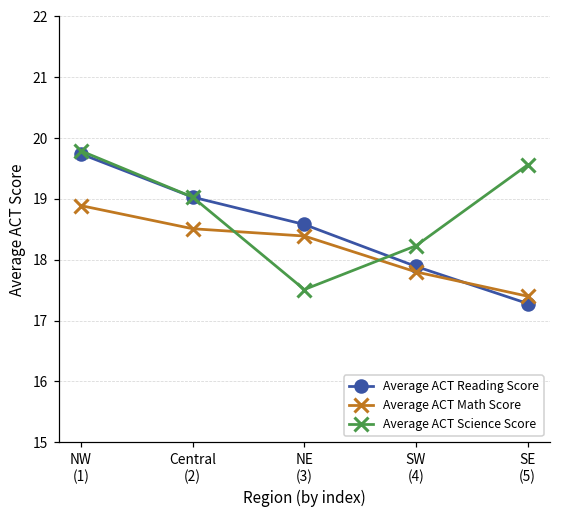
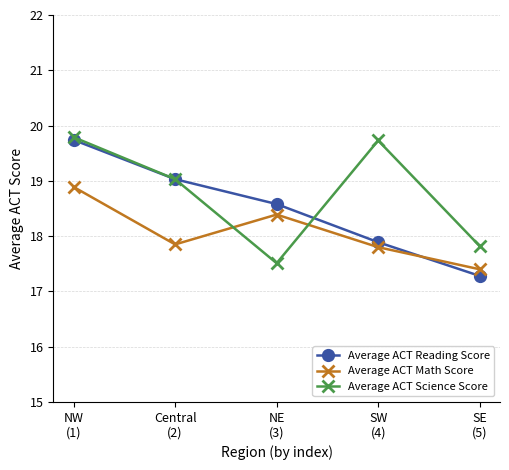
Average ACT Math Score, Central (2): 18.5 -> 17.9
Average ACT Science Score, SW (4): 18.2 -> 19.7
Average ACT Science Score, SE (5): 19.6 -> 17.8
